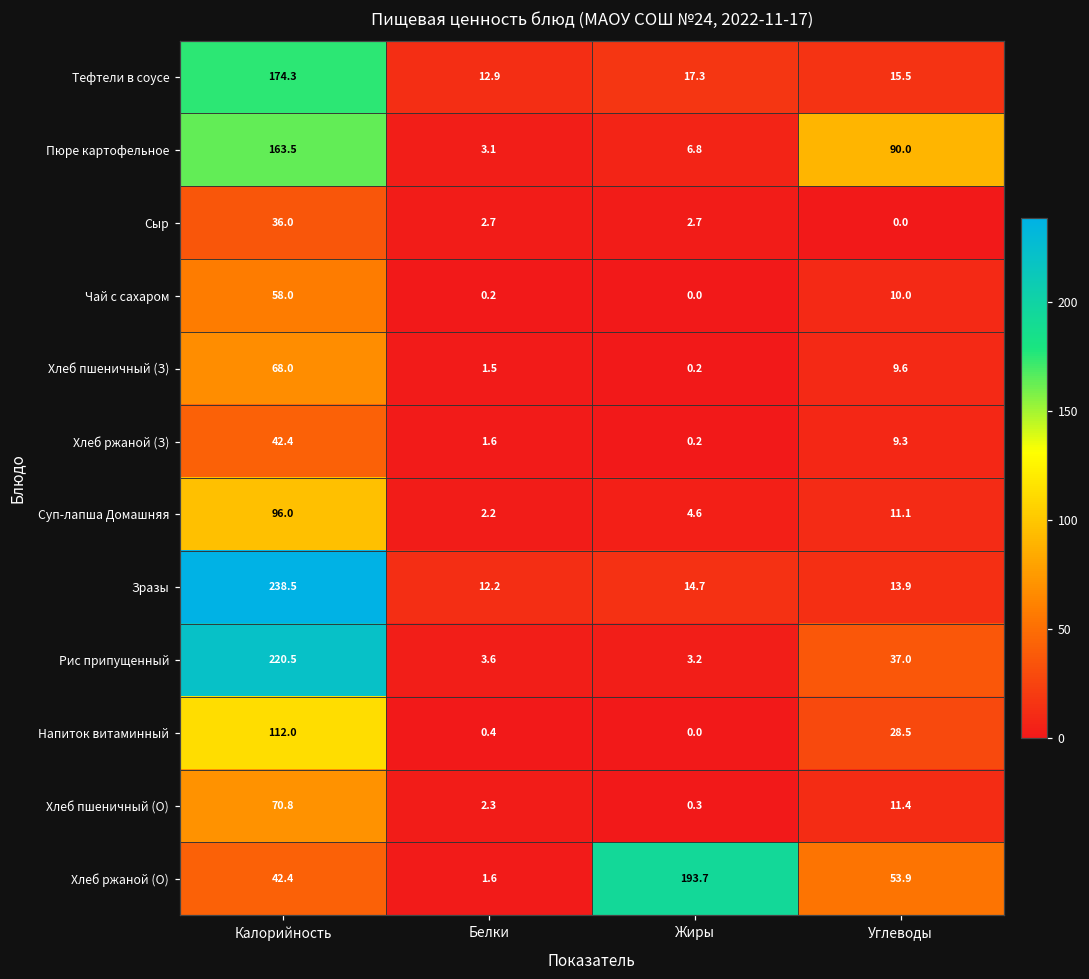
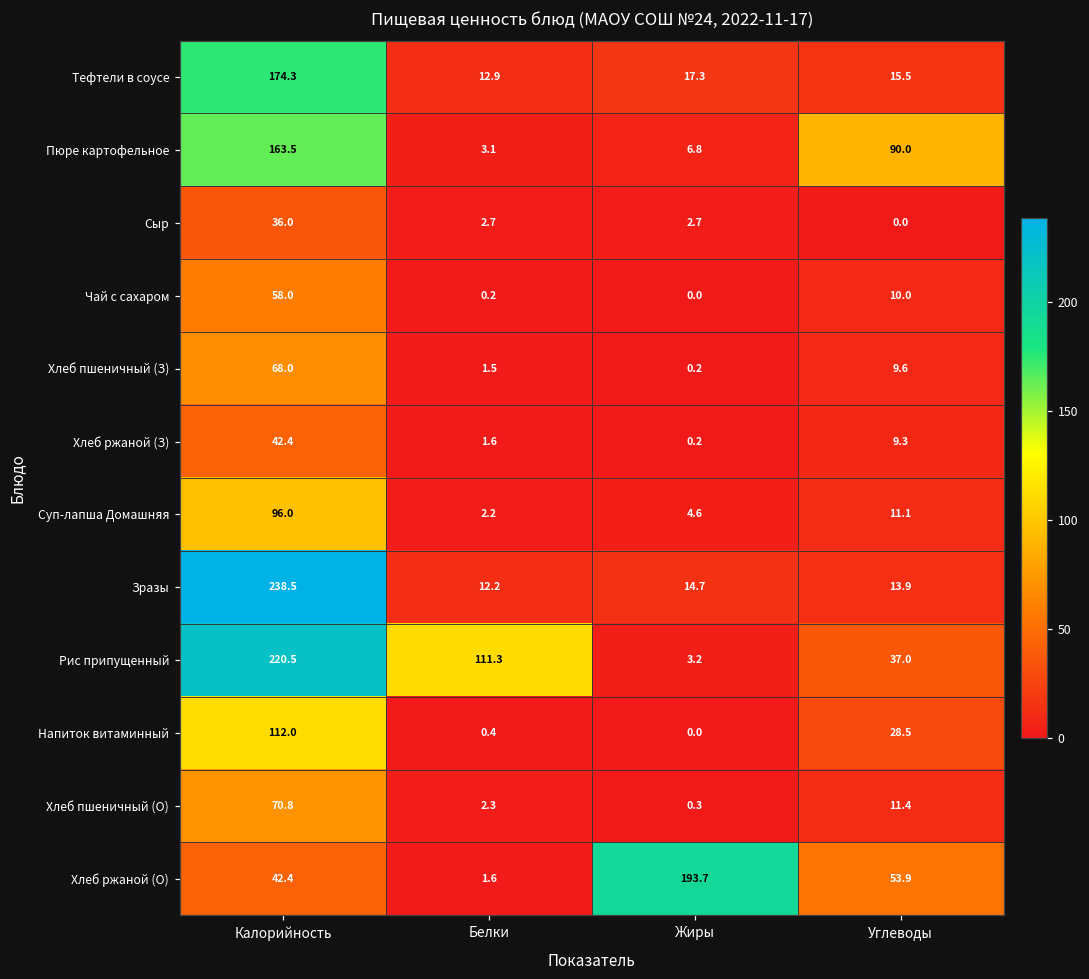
Рис припущенный, Белки: 3.6 -> 111.3
